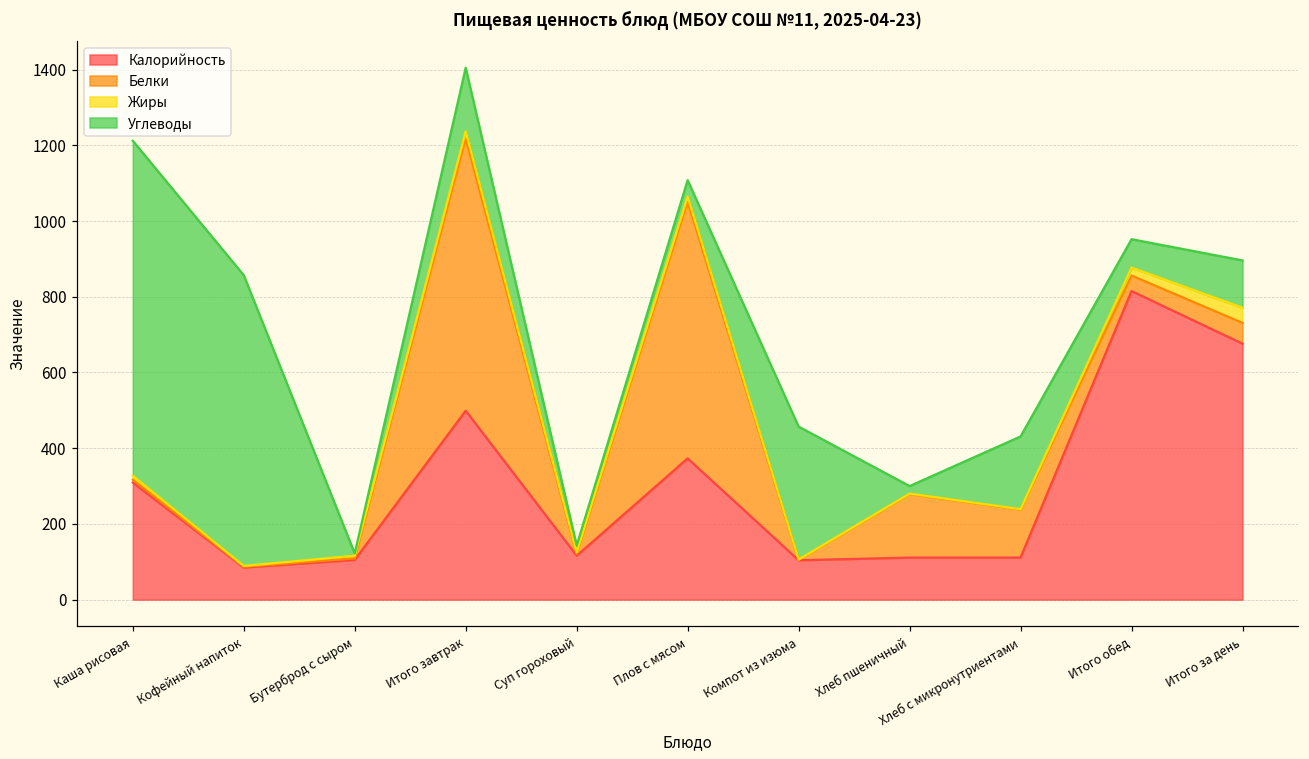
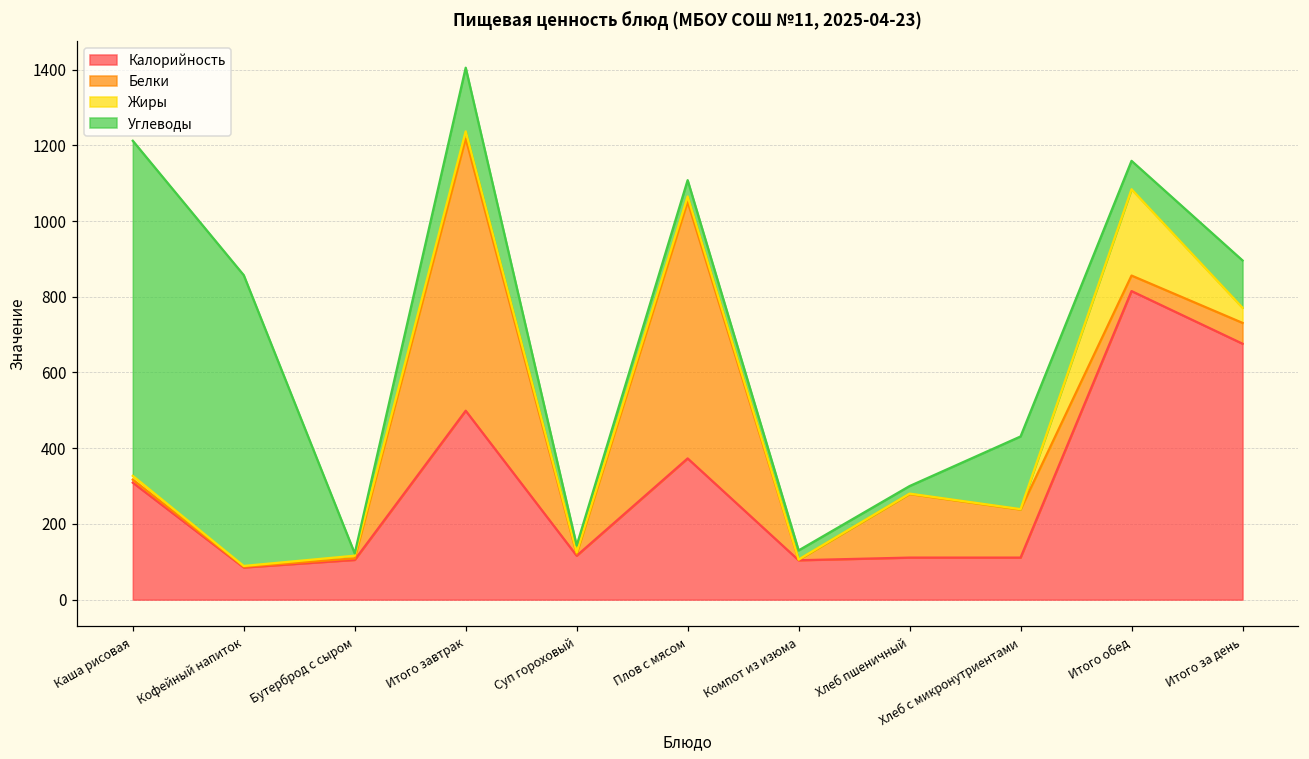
Углеводы, Компот из изюма: 350 -> 20
Жиры, Итого обед: 20 -> 230
